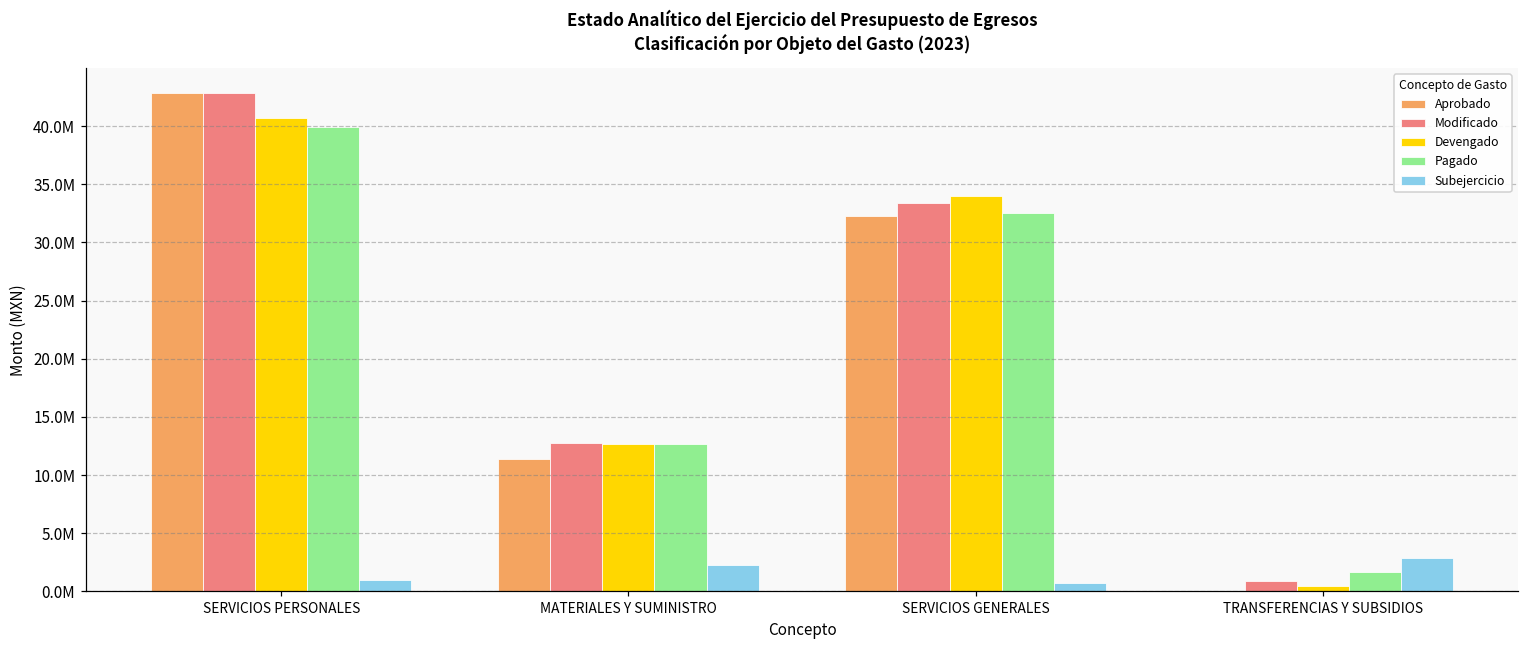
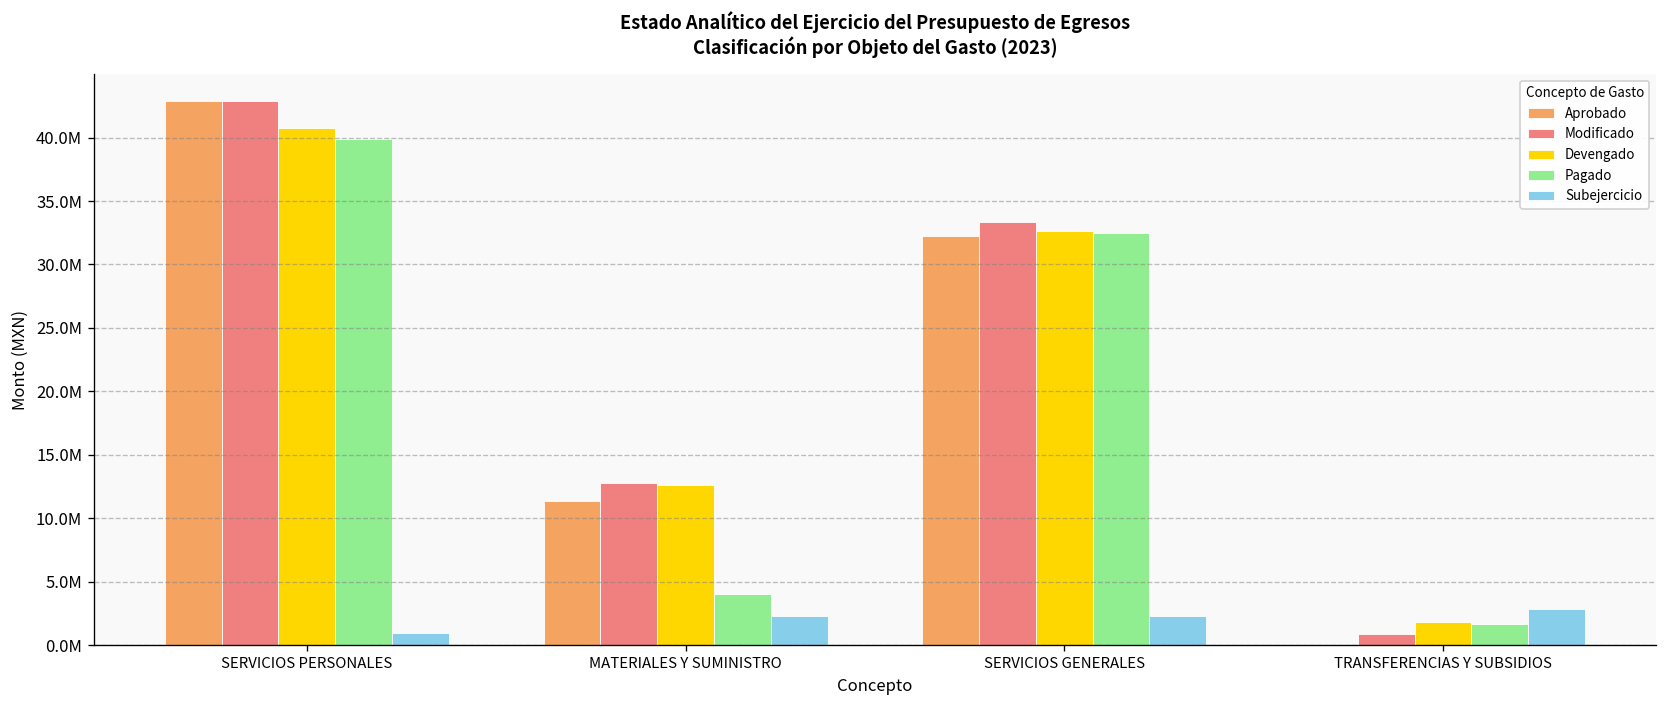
Pagado, MATERIALES Y SUMINISTRO: 12600000 -> 4000000
Devengado, SERVICIOS GENERALES: 34000000 -> 32600000
Subejercicio, SERVICIOS GENERALES: 800000 -> 2300000
Devengado, TRANSFERENCIAS Y SUBSIDIOS: 500000 -> 1800000
